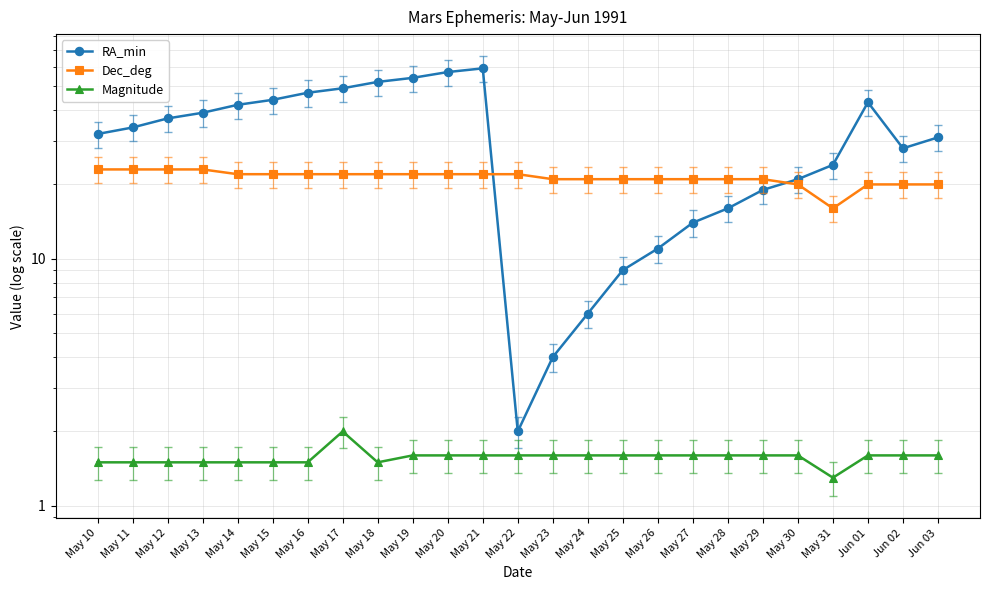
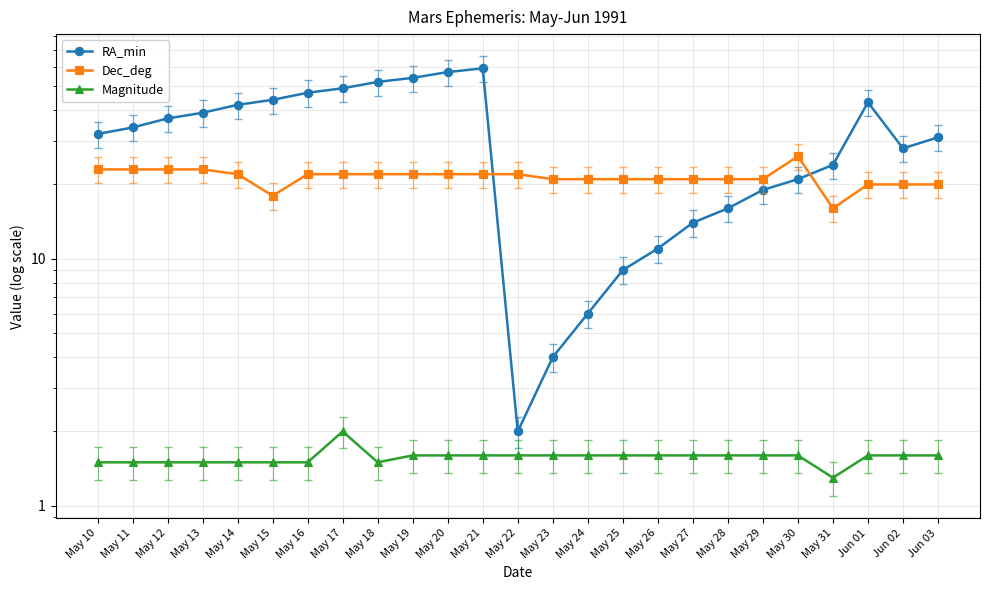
Dec_deg, May 15: 22 -> 18
Dec_deg, May 30: 20 -> 26
